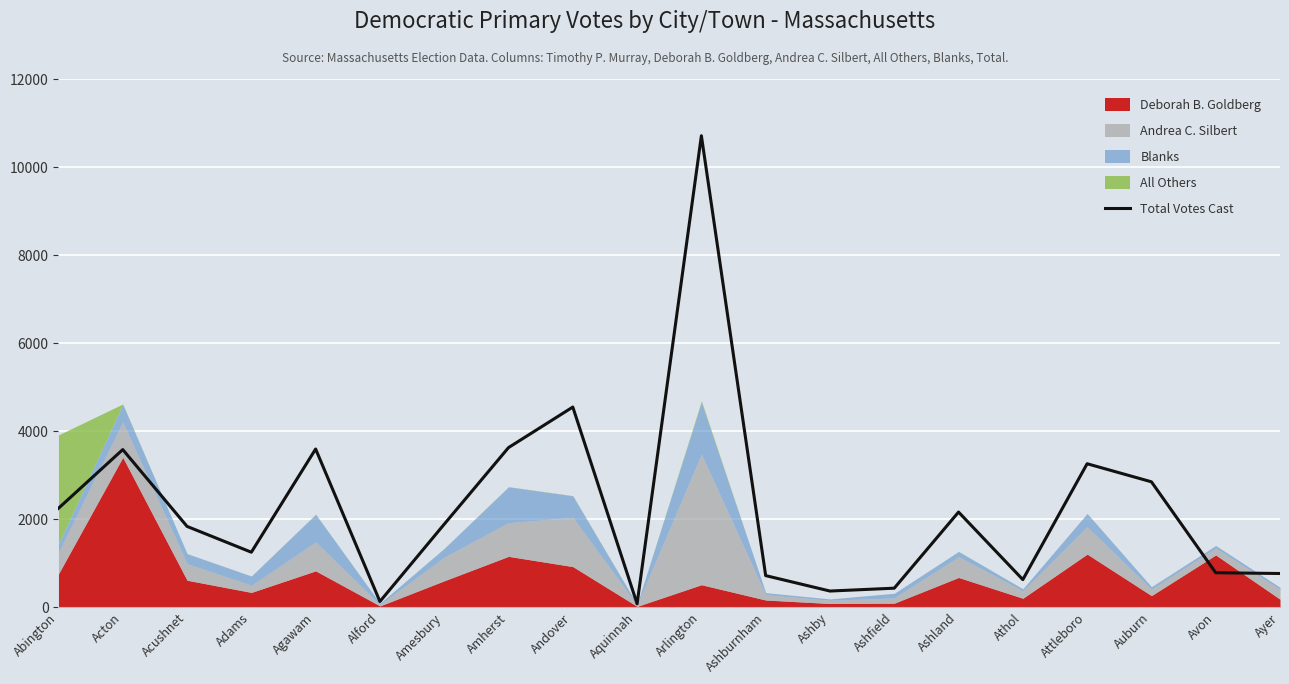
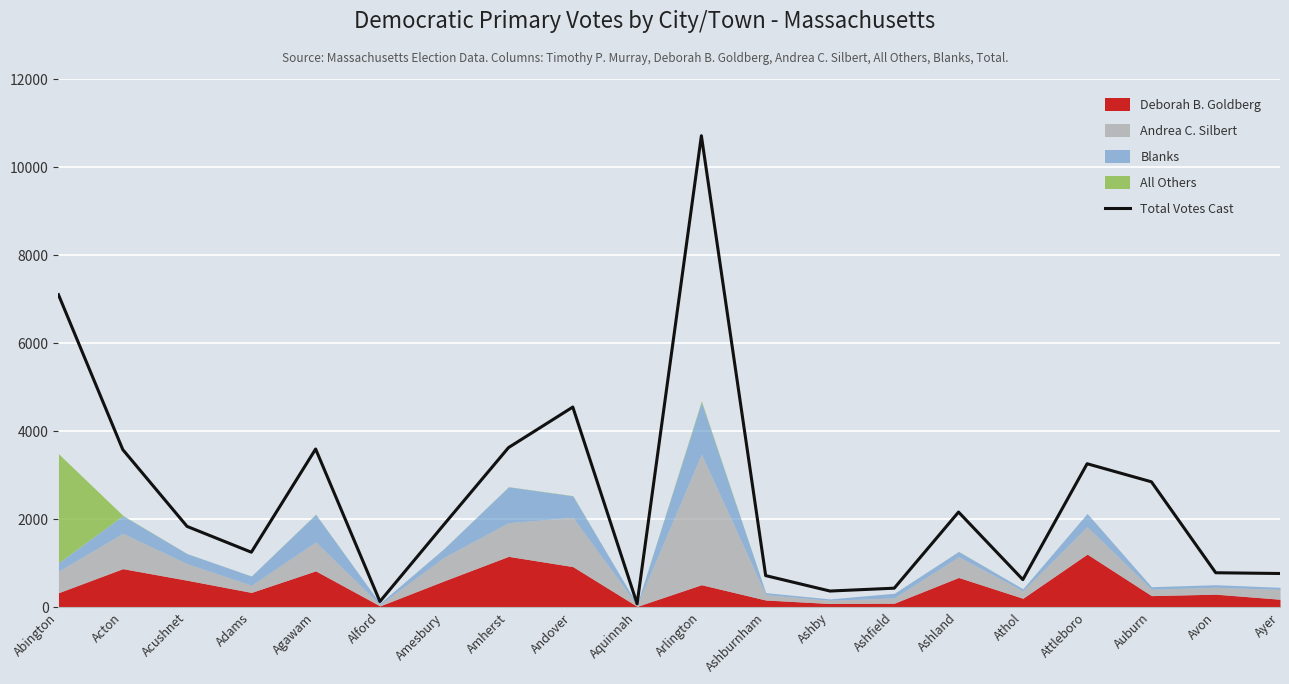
Total Votes Cast, Abington: 2200 -> 7100
Deborah B. Goldberg, Abington: 800 -> 300
Deborah B. Goldberg, Acton: 3400 -> 900
Deborah B. Goldberg, Avon: 1200 -> 300
